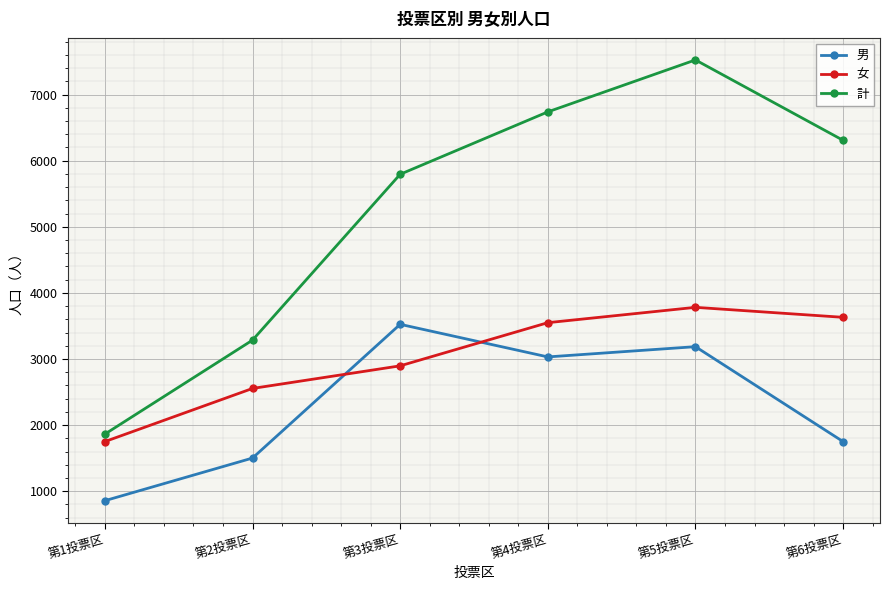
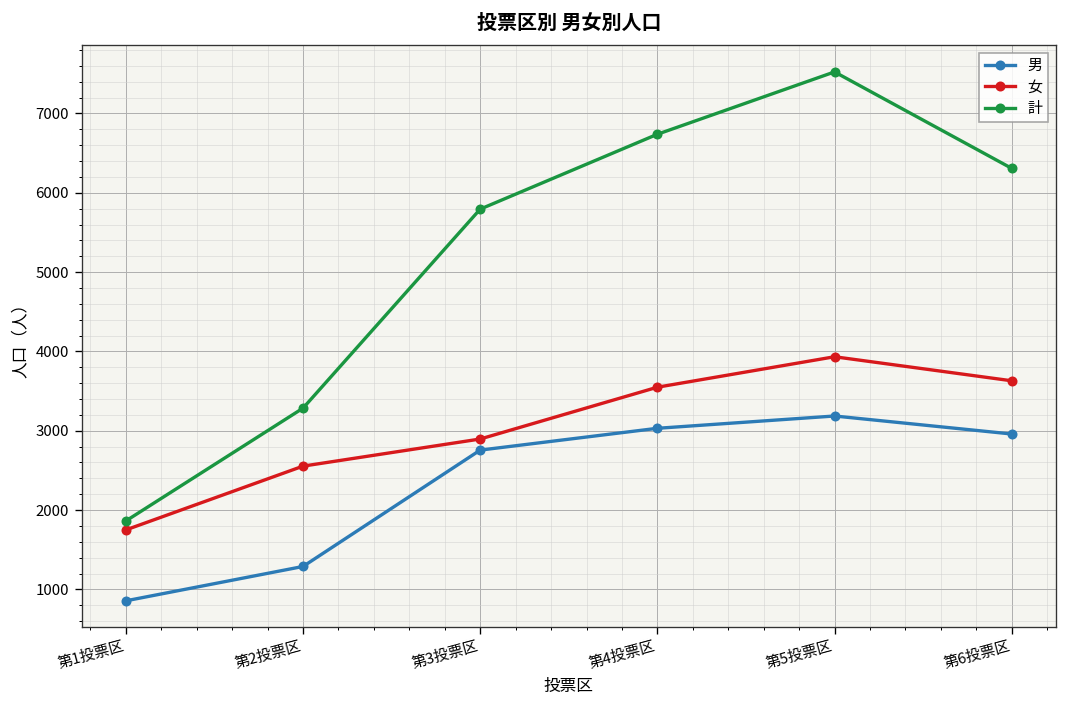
男, 第2投票区: 1500 -> 1300
男, 第3投票区: 3500 -> 2800
女, 第5投票区: 3800 -> 3900
男, 第6投票区: 1800 -> 3000
